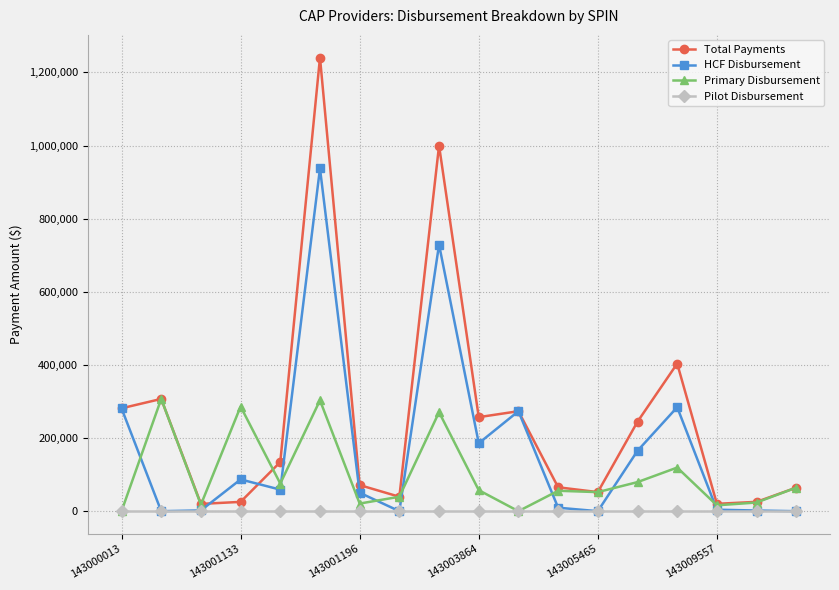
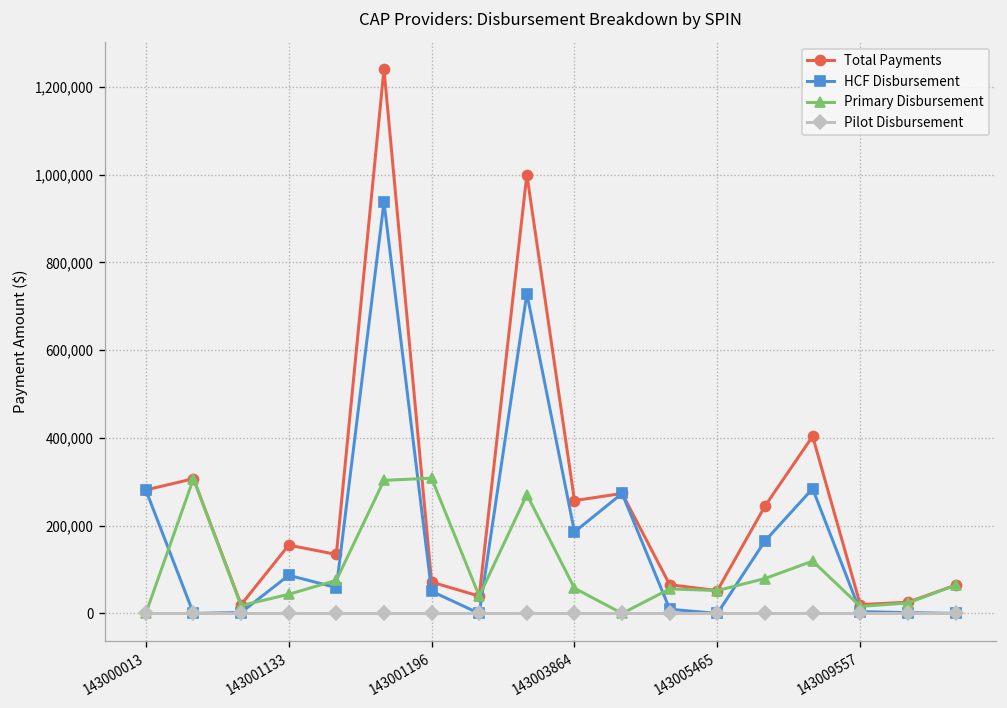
Total Payments, 143001133: 30,000 -> 160,000
Primary Disbursement, 143001133: 290,000 -> 40,000
Primary Disbursement, 143001196: 20,000 -> 310,000
